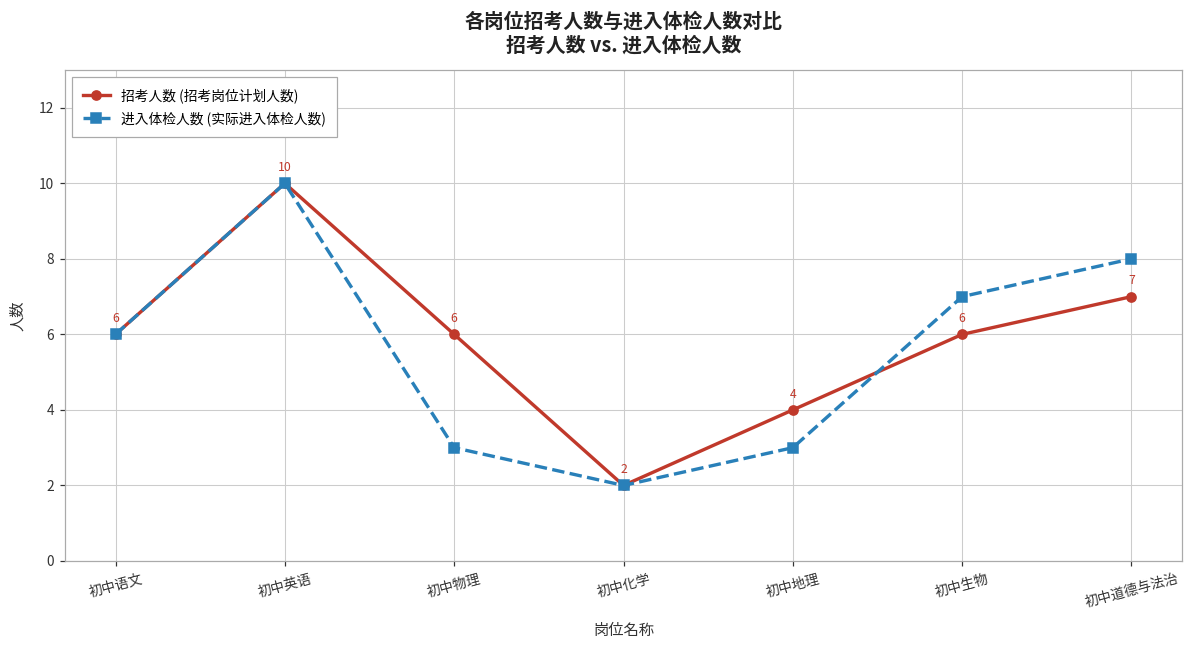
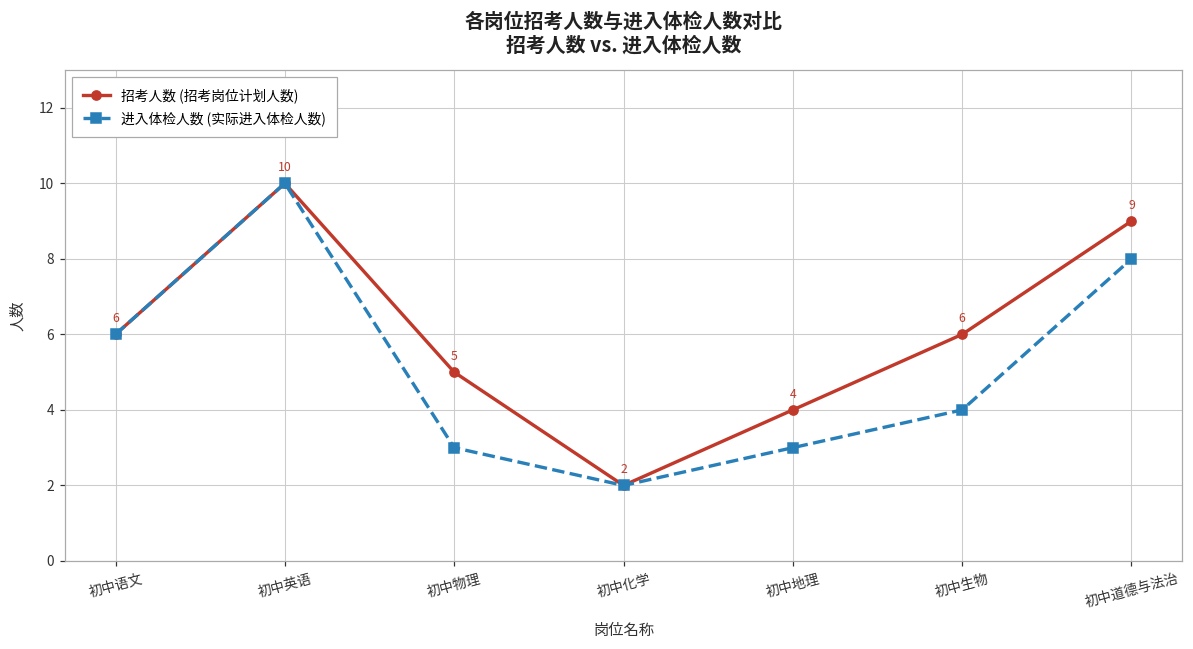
招考人数 (招考岗位计划人数), 初中物理: 6 -> 5
进入体检人数 (实际进入体检人数), 初中生物: 7 -> 4
招考人数 (招考岗位计划人数), 初中道德与法治: 7 -> 9
